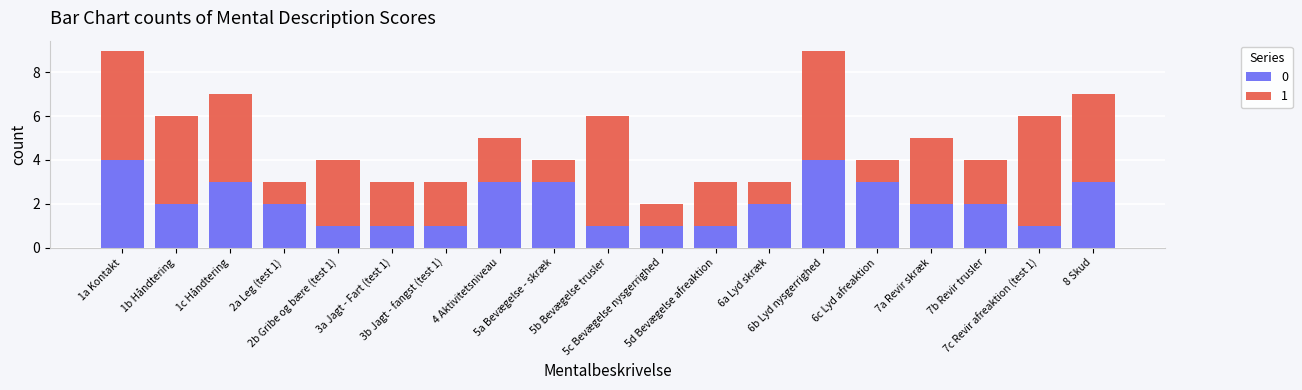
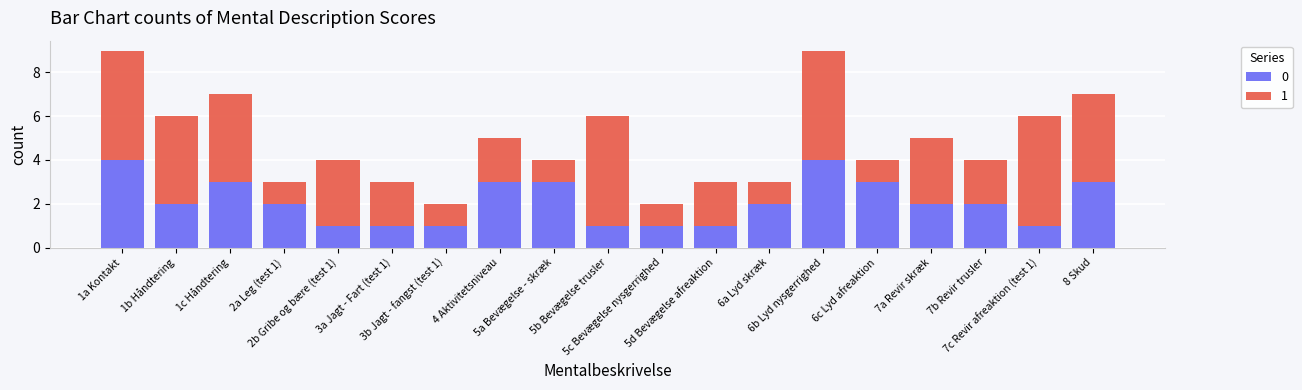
1, 3b Jagt - fangst (test 1): 2 -> 1
